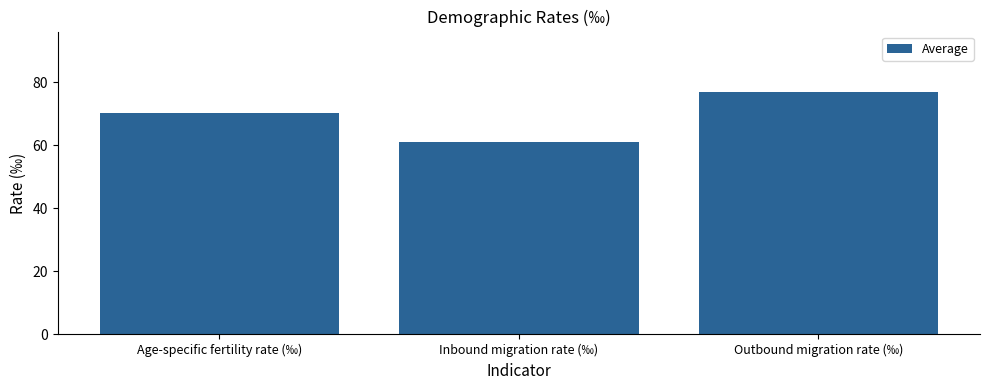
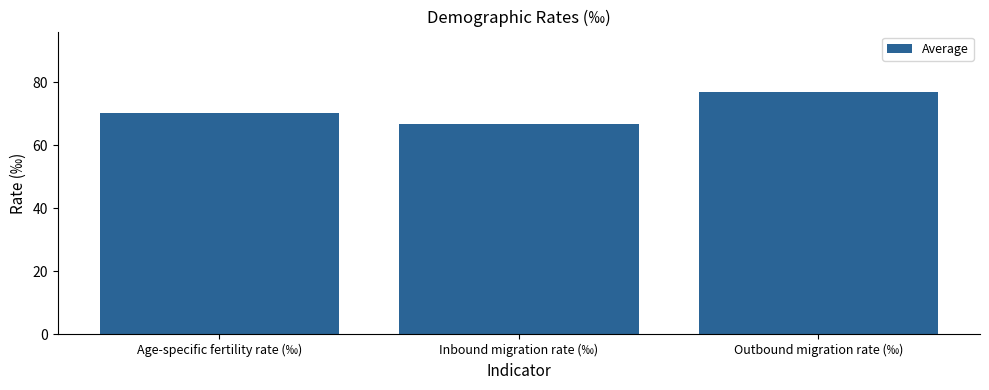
Inbound migration rate (‰): 61 -> 67
